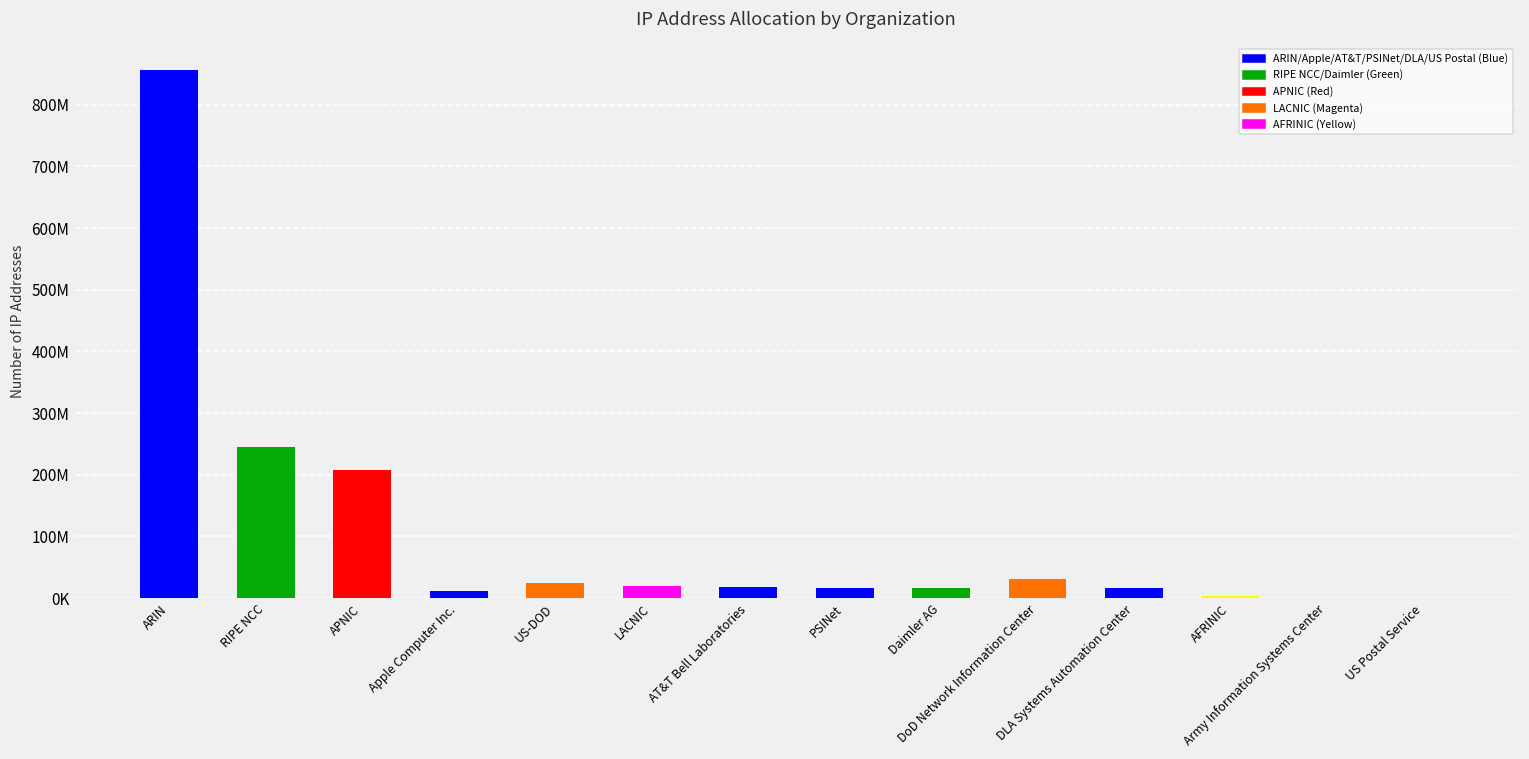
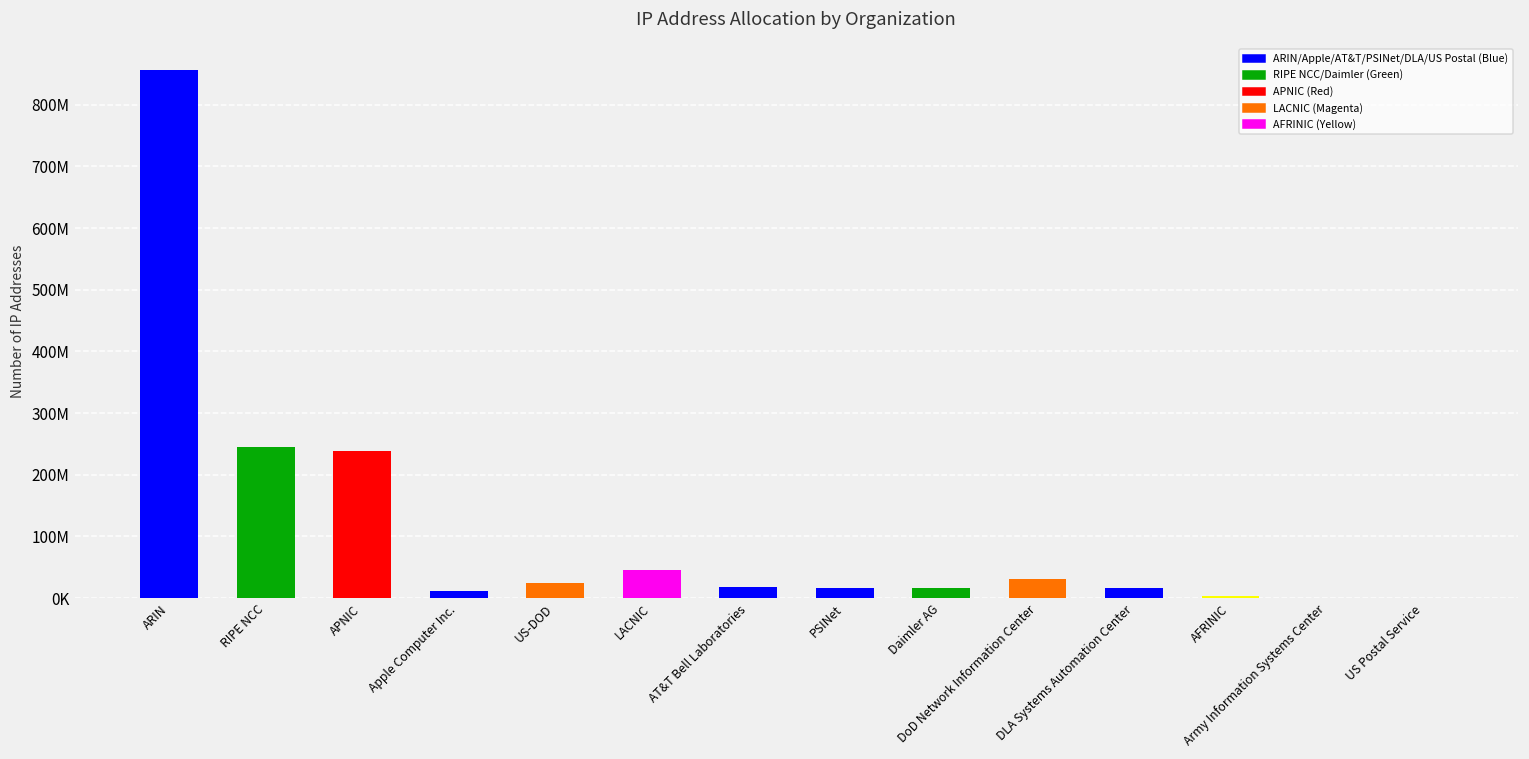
APNIC: 210000000 -> 240000000
LACNIC: 20000000 -> 50000000
